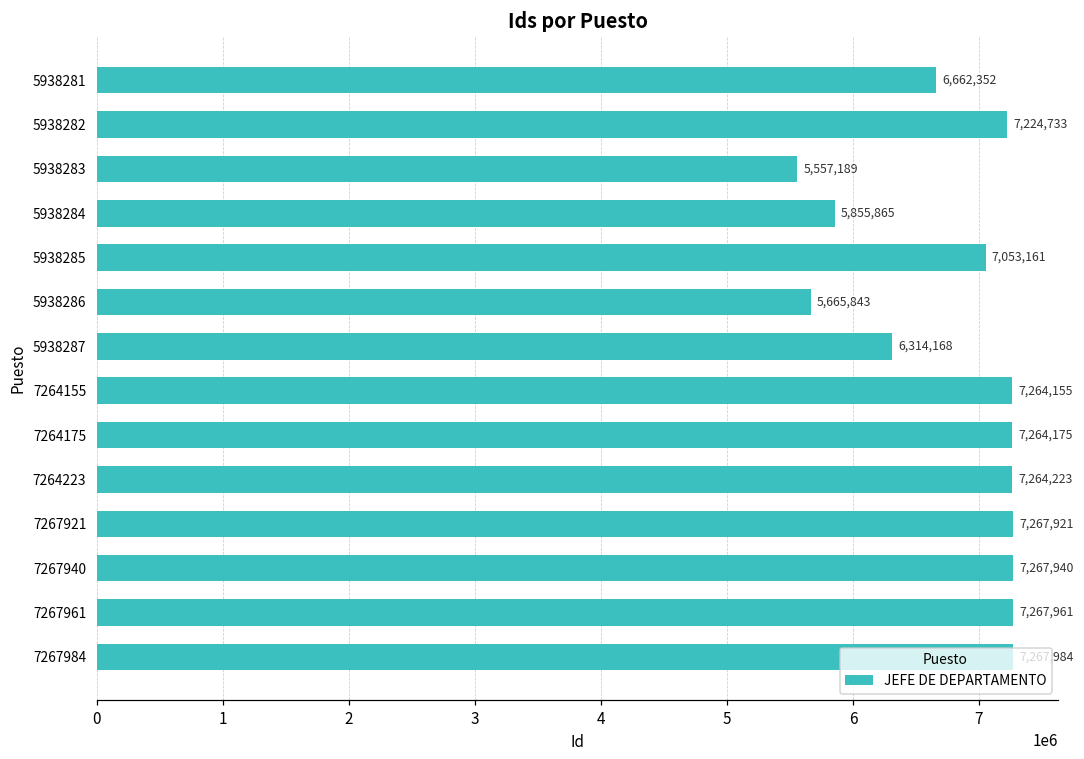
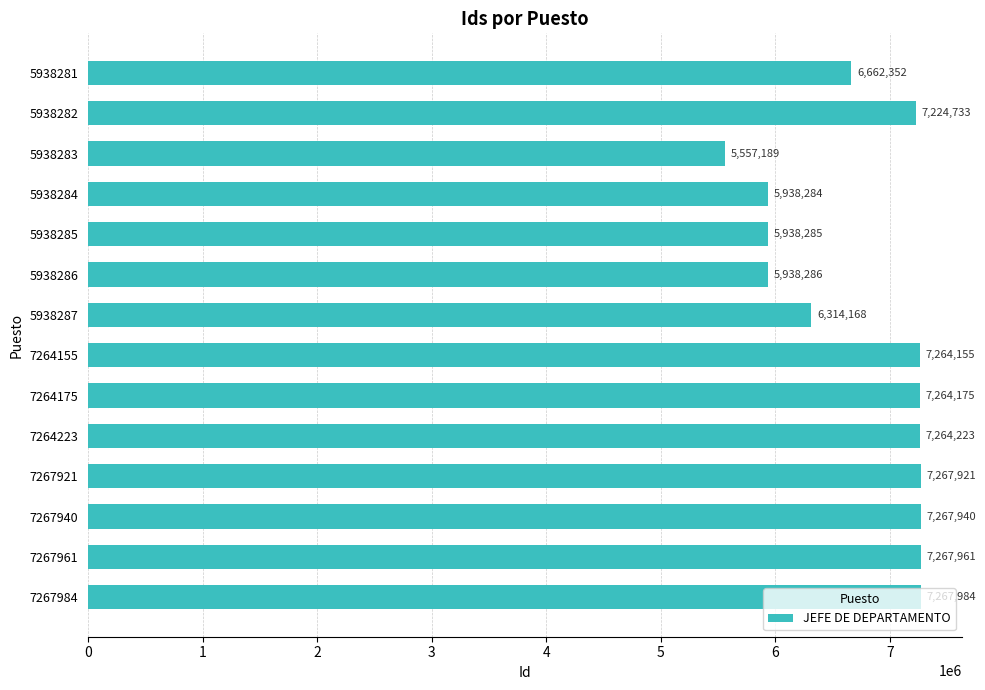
5938284: 5,855,865 -> 5,938,284
5938285: 7,053,161 -> 5,938,285
5938286: 5,665,843 -> 5,938,286
